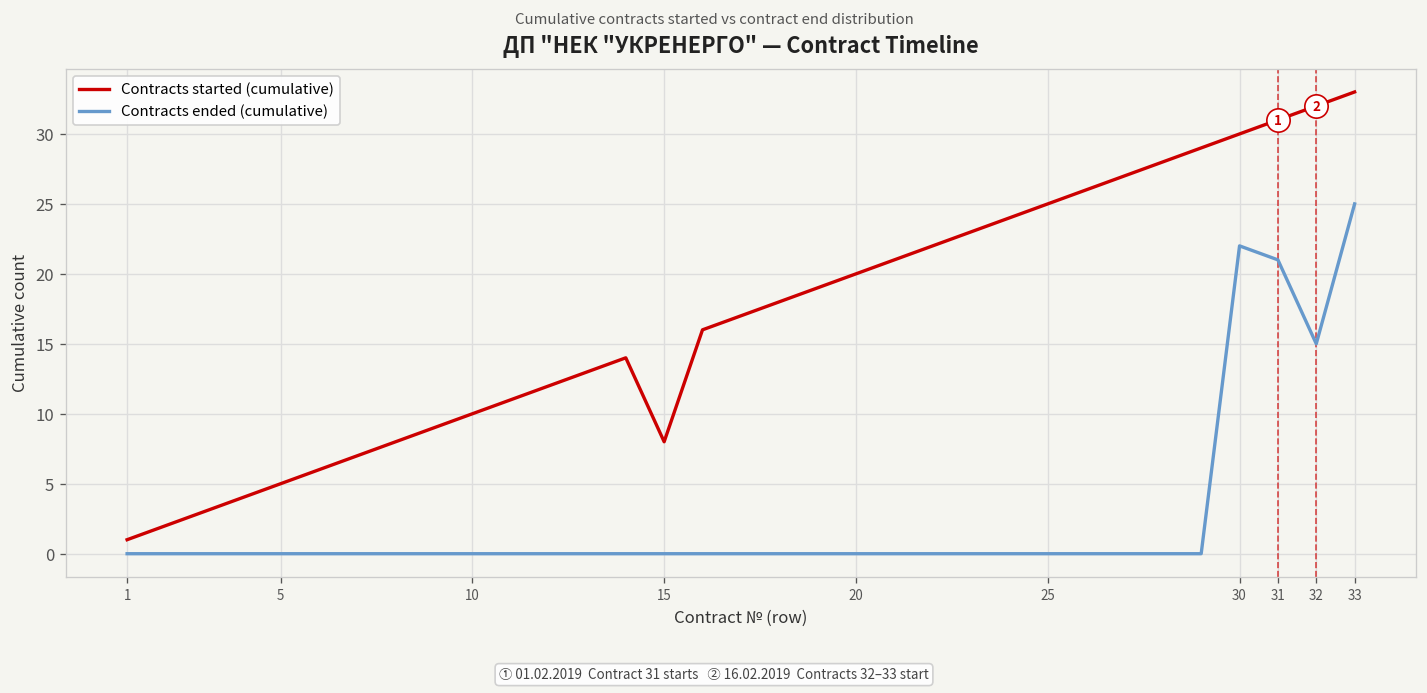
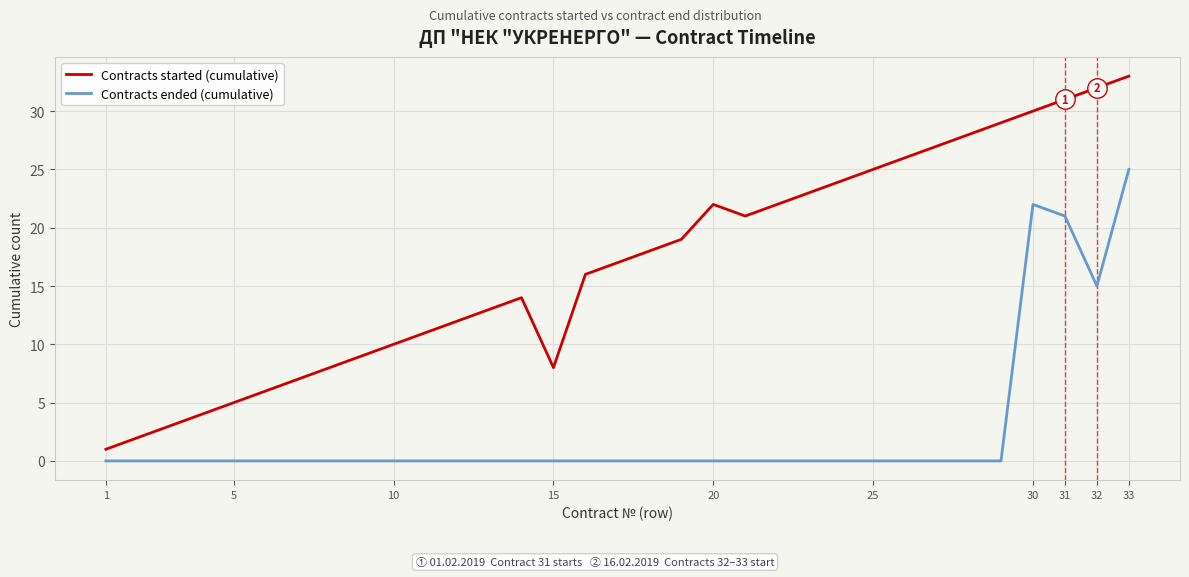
Contracts started (cumulative), 20: 20 -> 22
